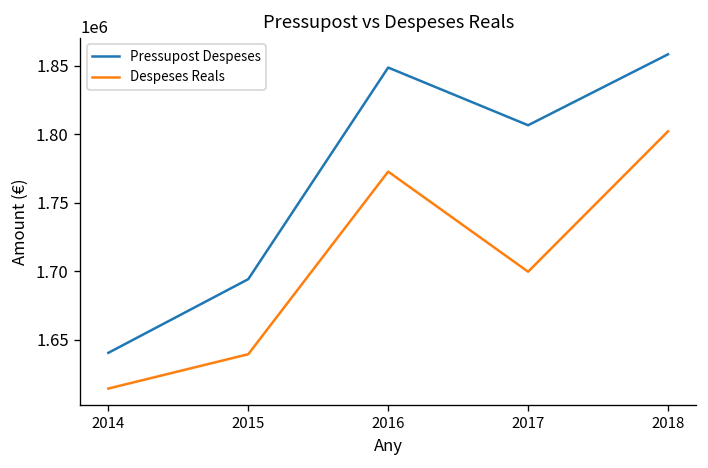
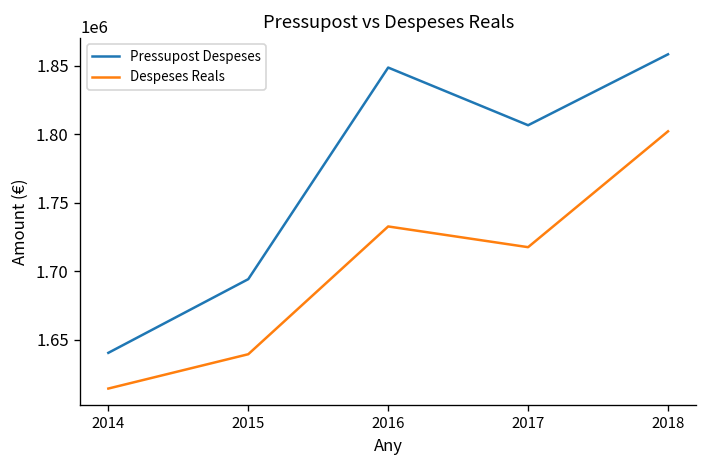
Despeses Reals, 2016: 1773000 -> 1733000
Despeses Reals, 2017: 1700000 -> 1718000
